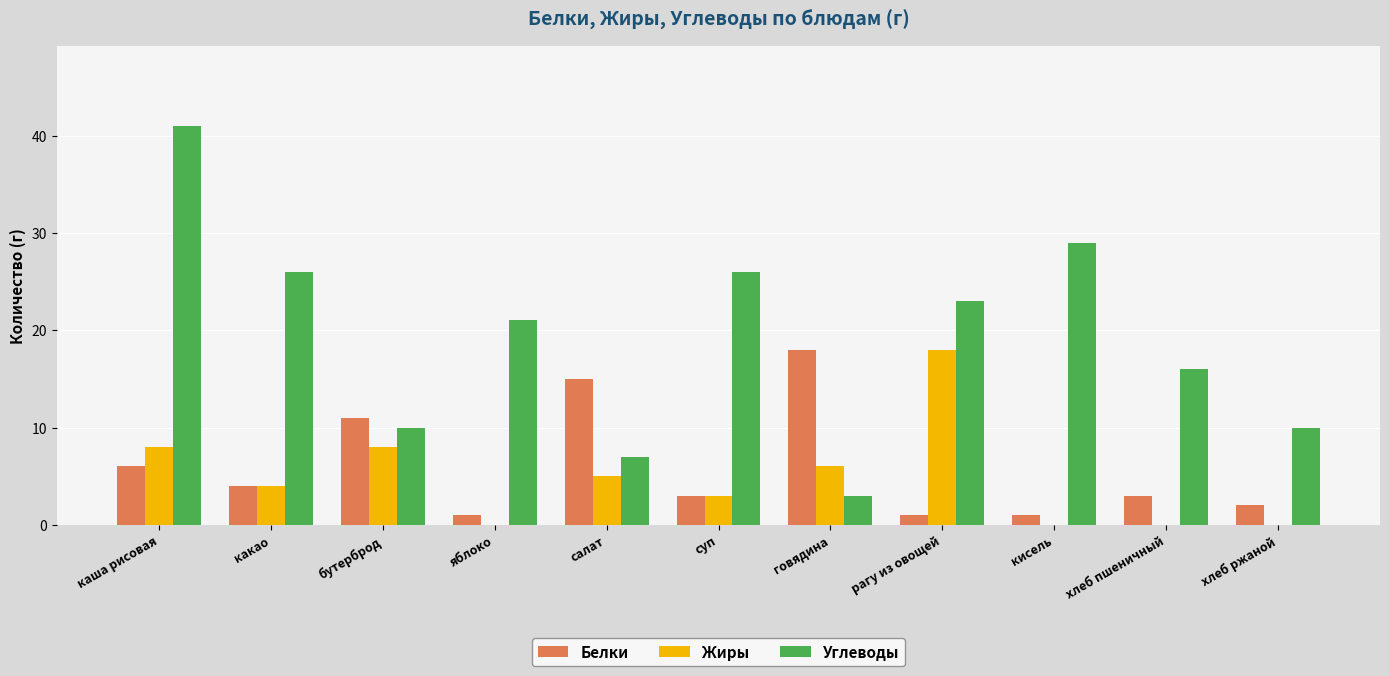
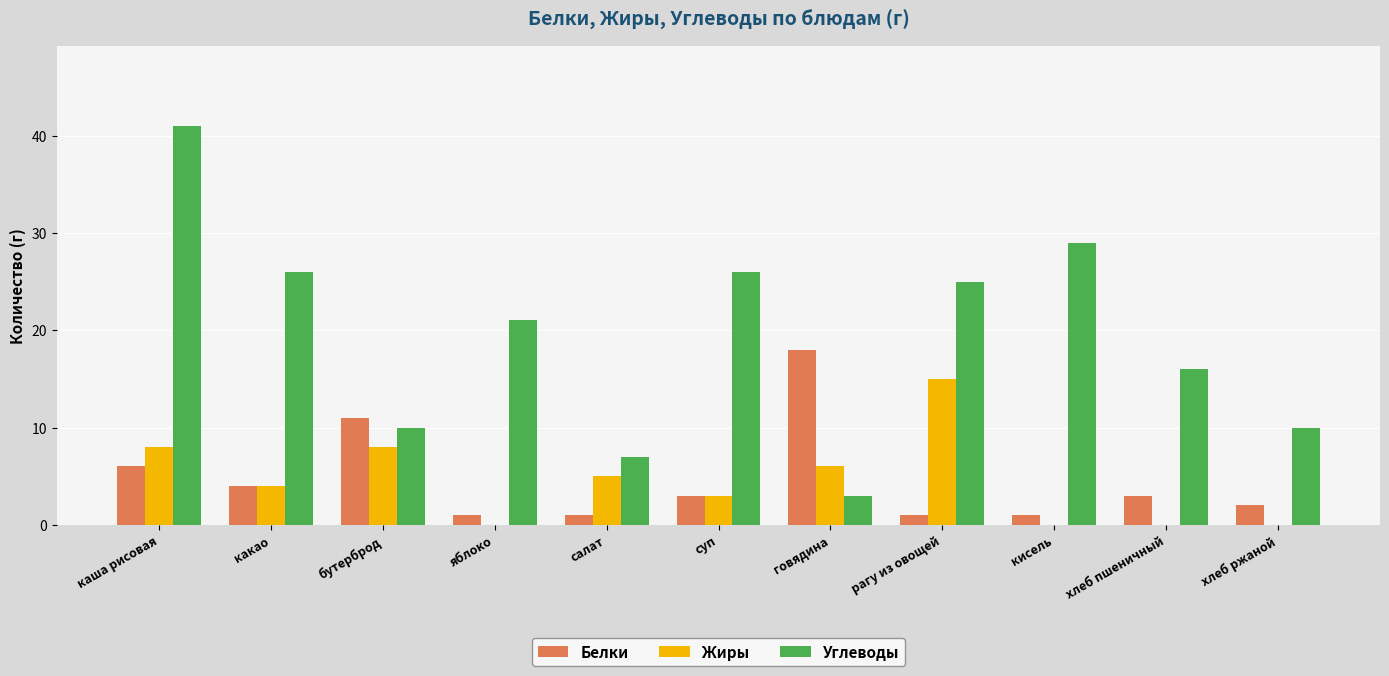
Белки, салат: 15 -> 1
Жиры, рагу из овощей: 18 -> 15
Углеводы, рагу из овощей: 23 -> 25
